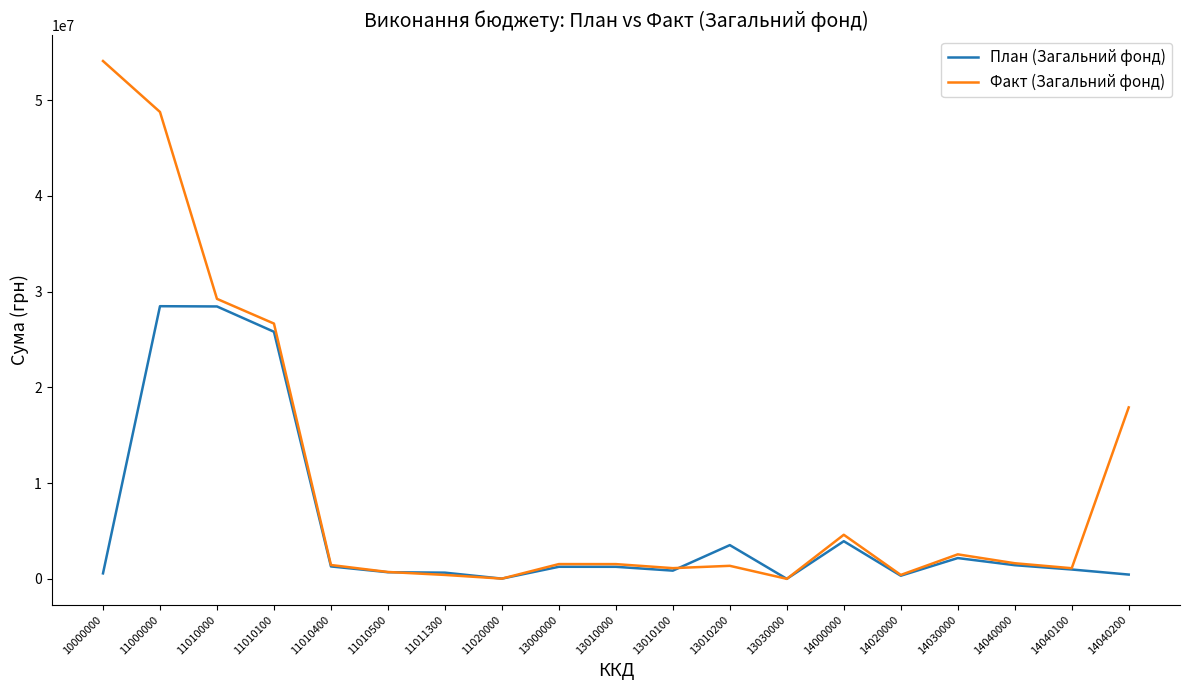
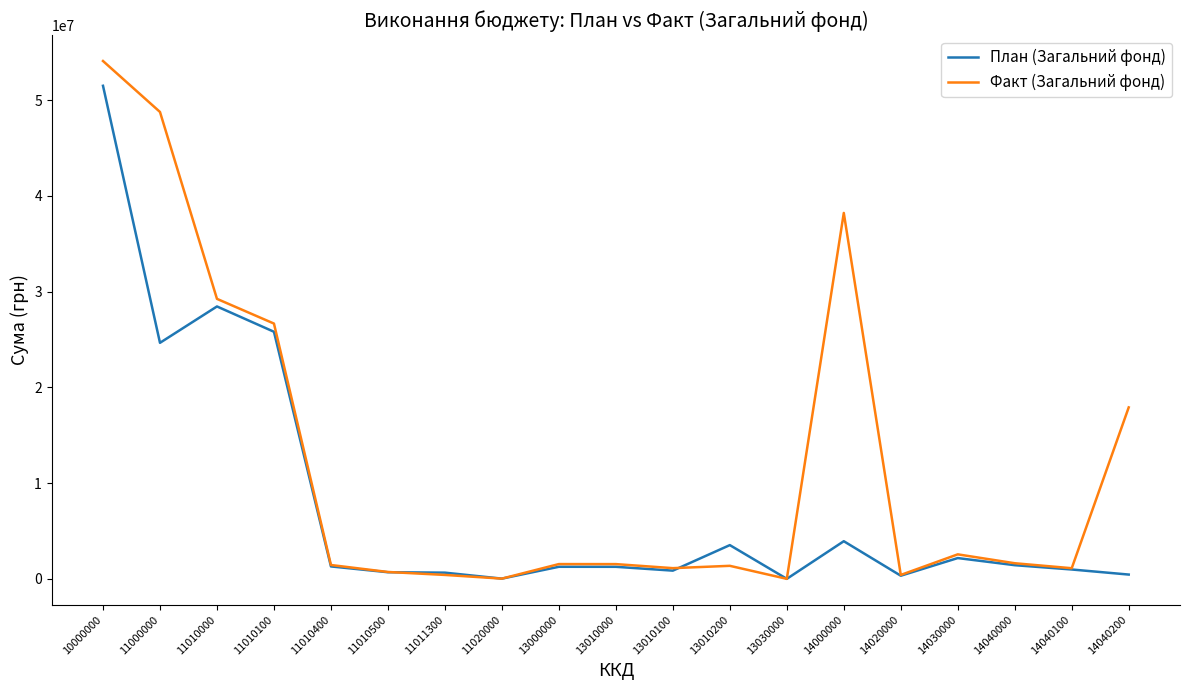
План (Загальний фонд), 10000000: 1000000 -> 51000000
План (Загальний фонд), 11000000: 28000000 -> 25000000
Факт (Загальний фонд), 14000000: 5000000 -> 38000000
